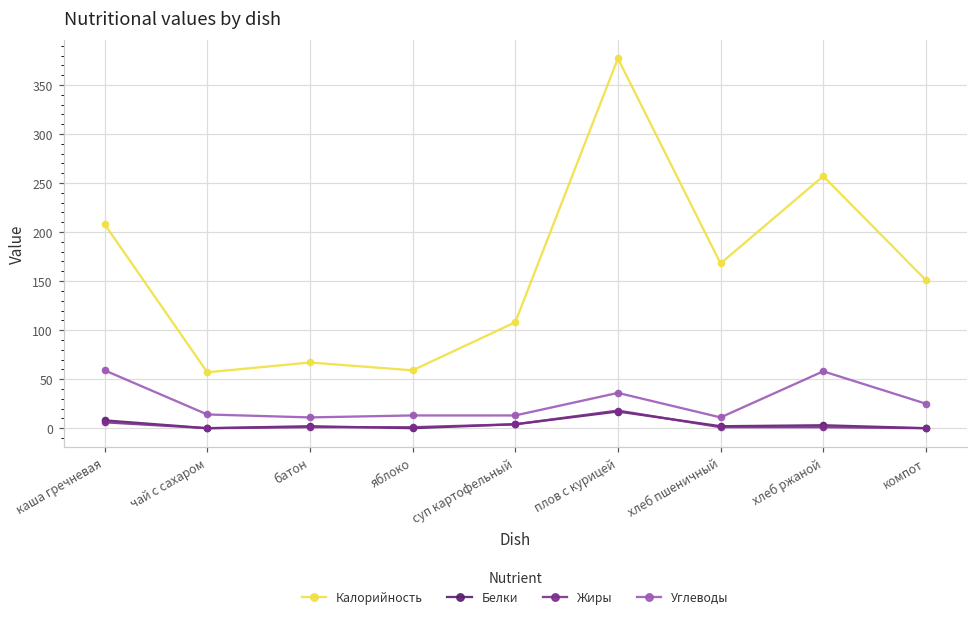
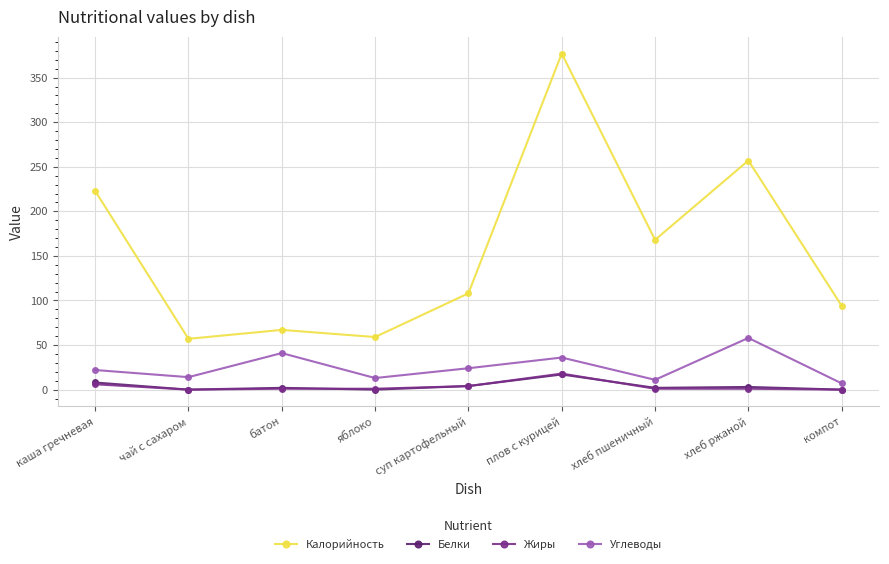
Калорийность, каша гречневая: 210 -> 220
Углеводы, каша гречневая: 60 -> 20
Углеводы, батон: 10 -> 40
Углеводы, суп картофельный: 10 -> 20
Калорийность, компот: 150 -> 90
Углеводы, компот: 30 -> 10
